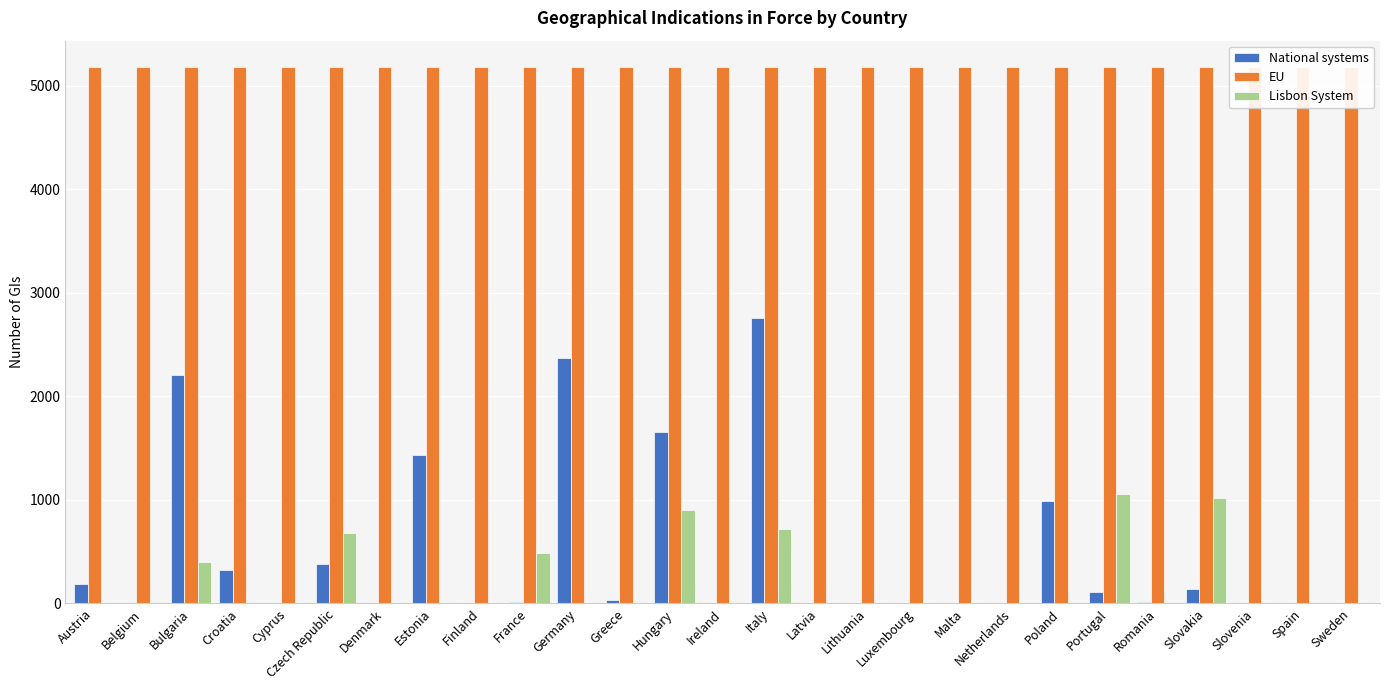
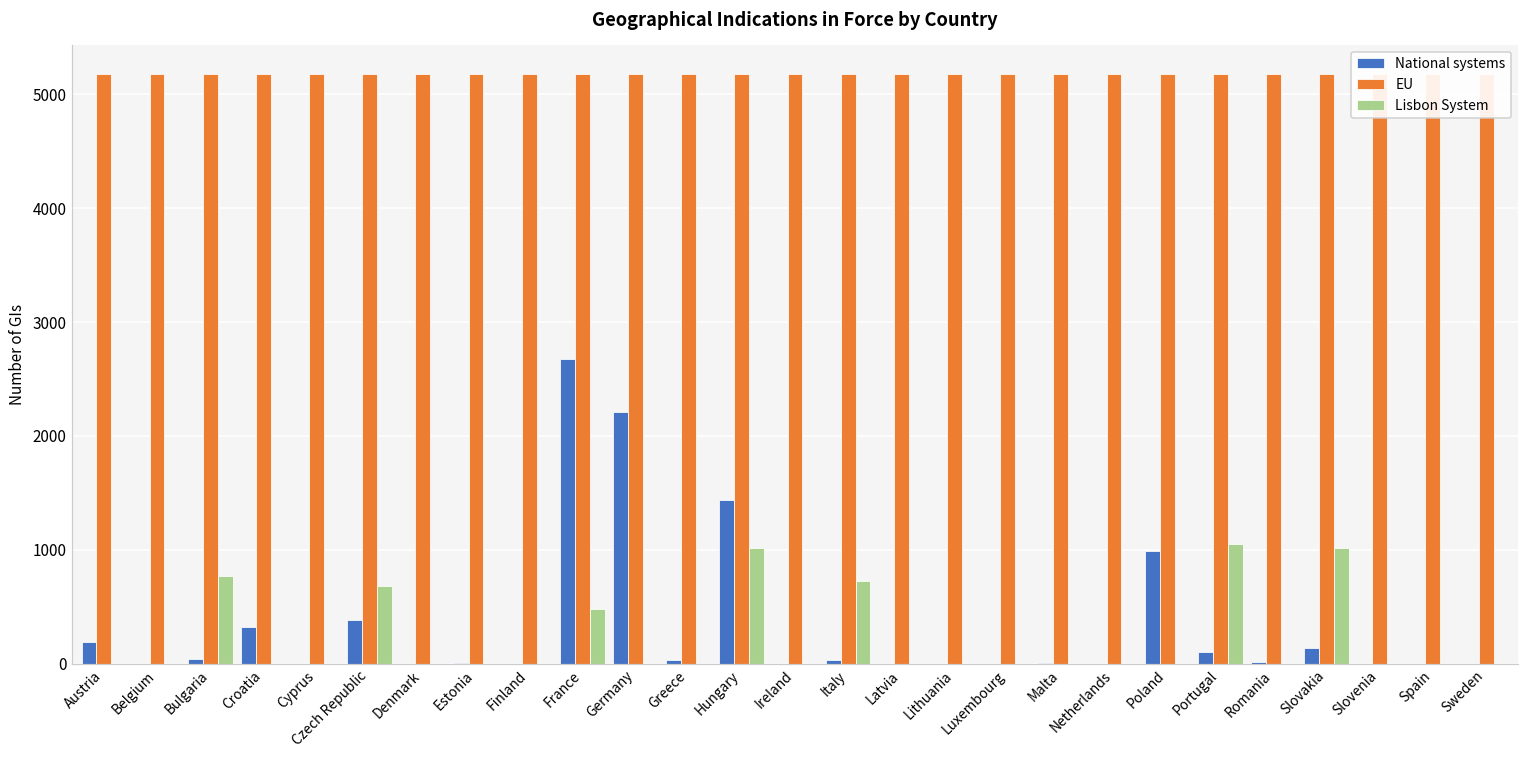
National systems, Bulgaria: 2210 -> 40
Lisbon System, Bulgaria: 410 -> 770
National systems, Estonia: 1440 -> 10
National systems, France: 20 -> 2680
National systems, Germany: 2370 -> 2210
National systems, Hungary: 1650 -> 1440
Lisbon System, Hungary: 900 -> 1020
National systems, Italy: 2760 -> 40
